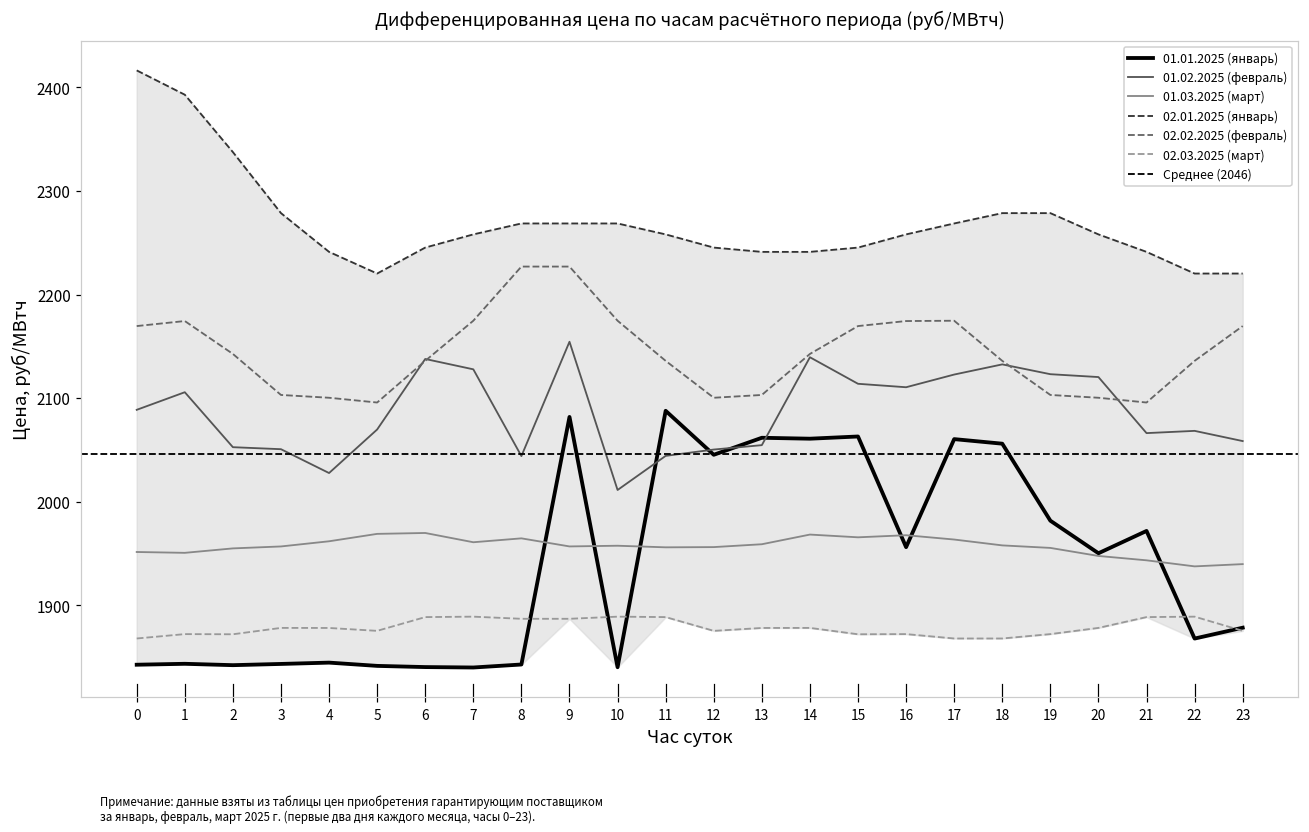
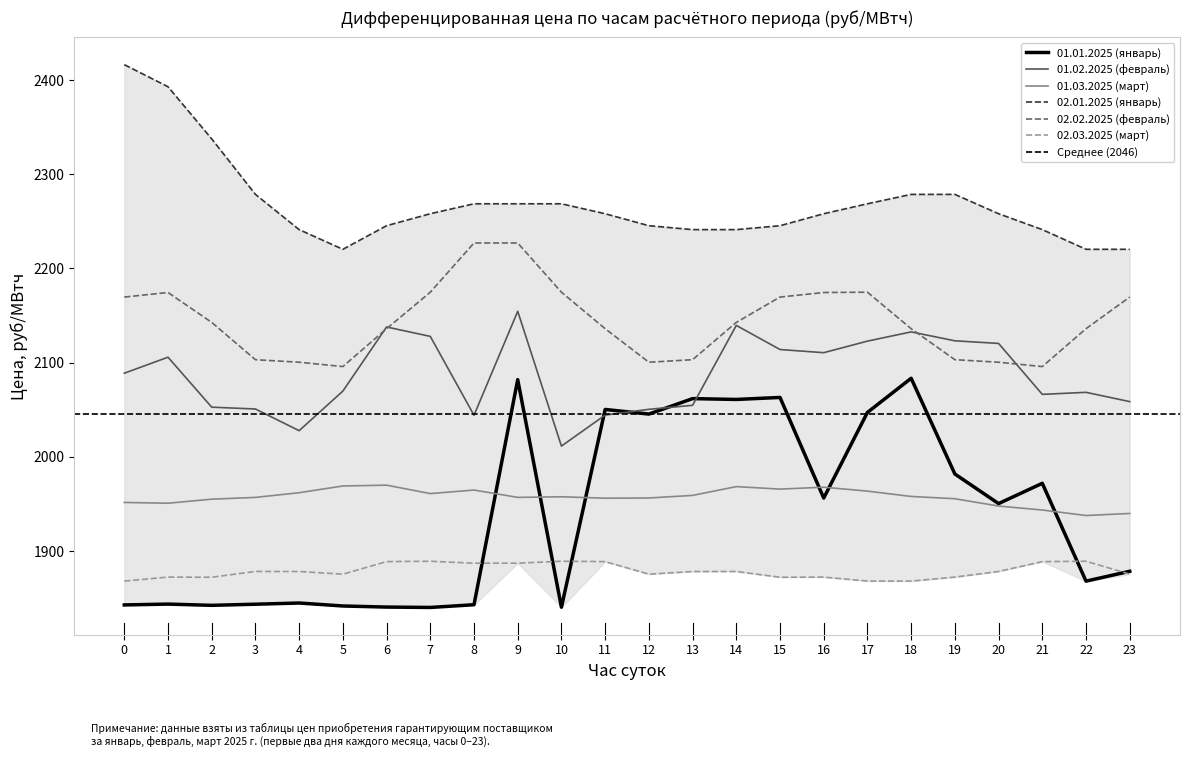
01.01.2025 (январь), 11: 2090 -> 2050
01.01.2025 (январь), 17: 2060 -> 2050
01.01.2025 (январь), 18: 2060 -> 2080
